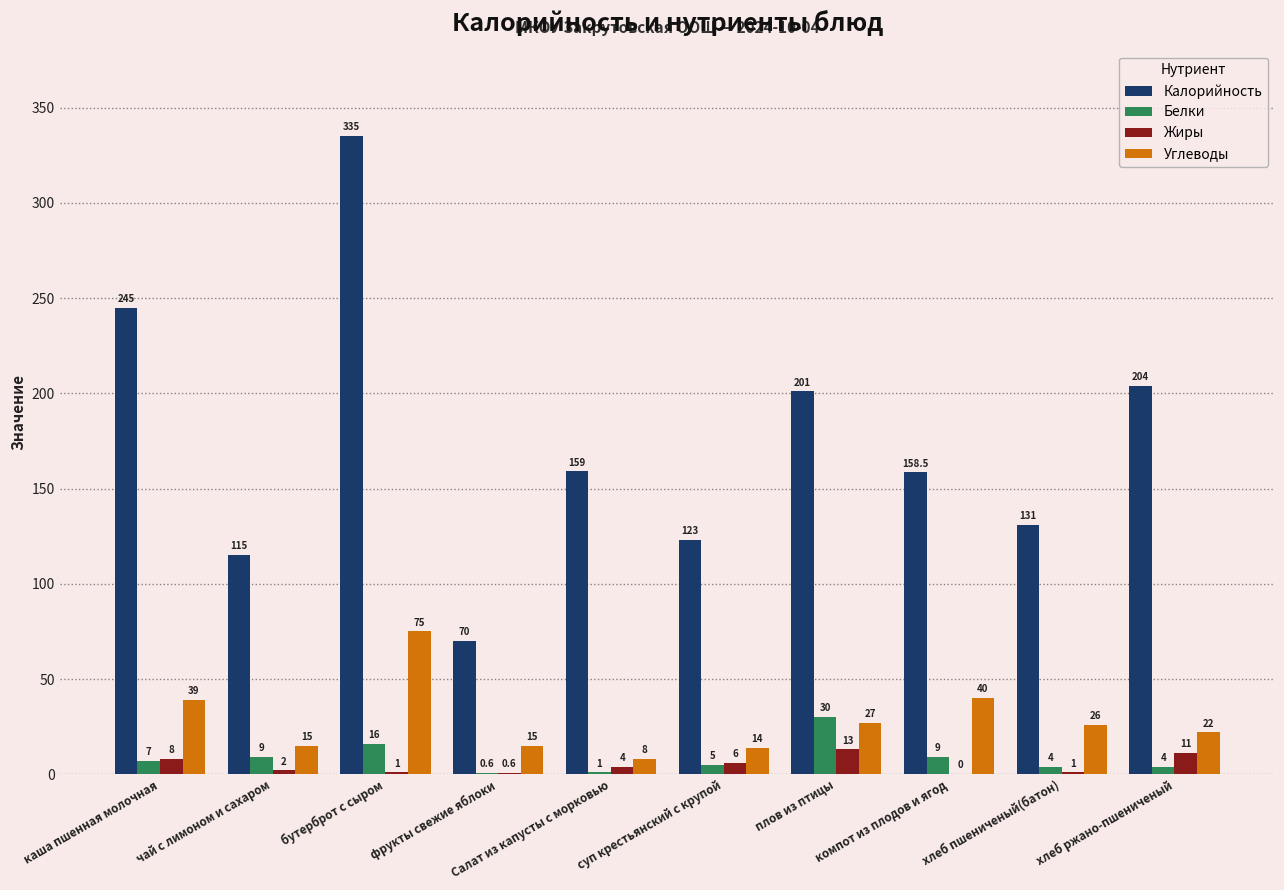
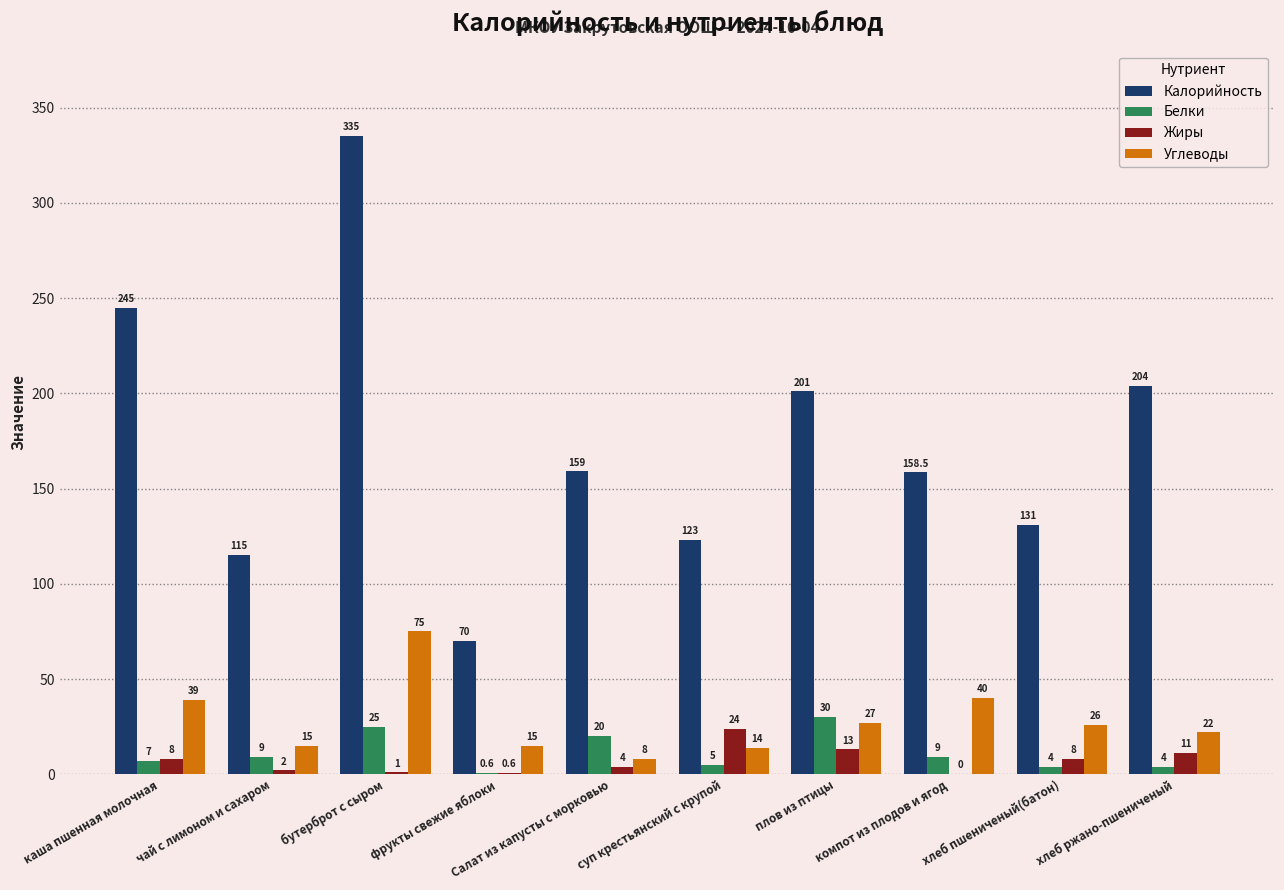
Белки, бутерброт с сыром: 16 -> 25
Белки, Салат из капусты с морковью: 1 -> 20
Жиры, суп крестьянский с крупой: 6 -> 24
Жиры, хлеб пшениченый(батон): 1 -> 8
